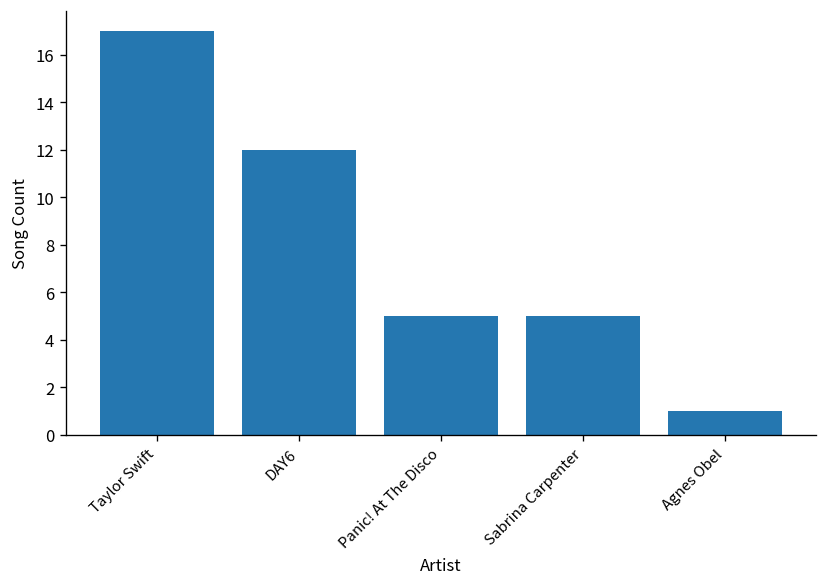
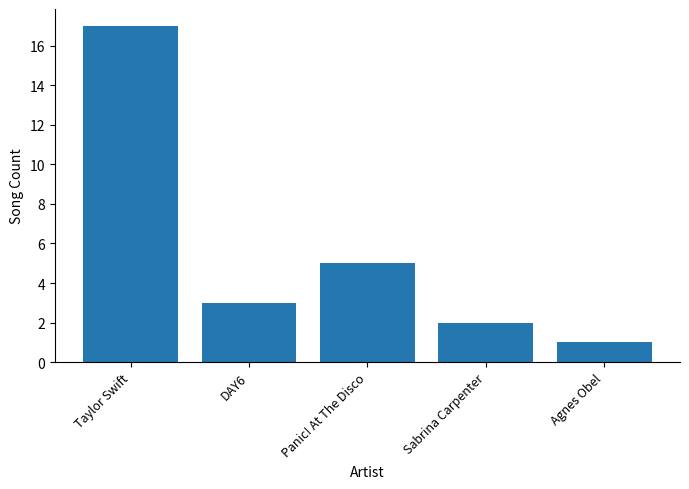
DAY6: 12 -> 3
Sabrina Carpenter: 5 -> 2
